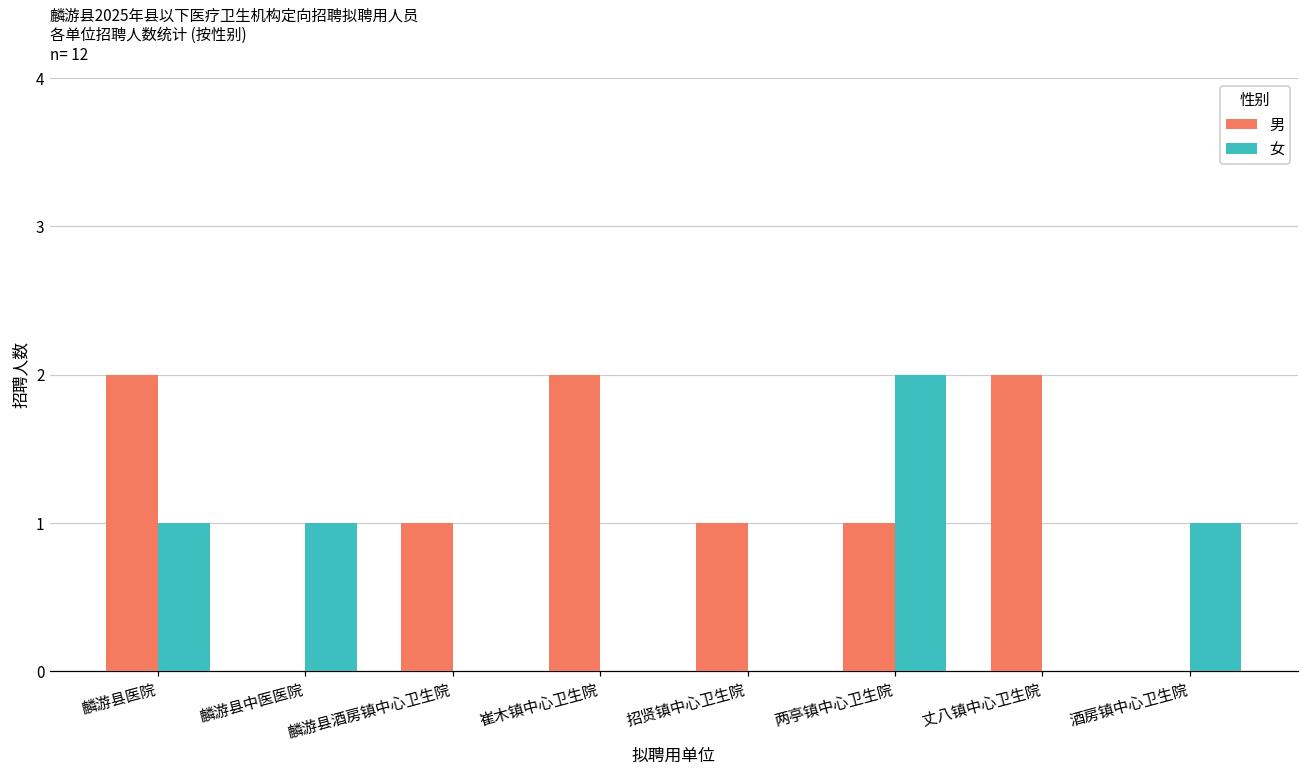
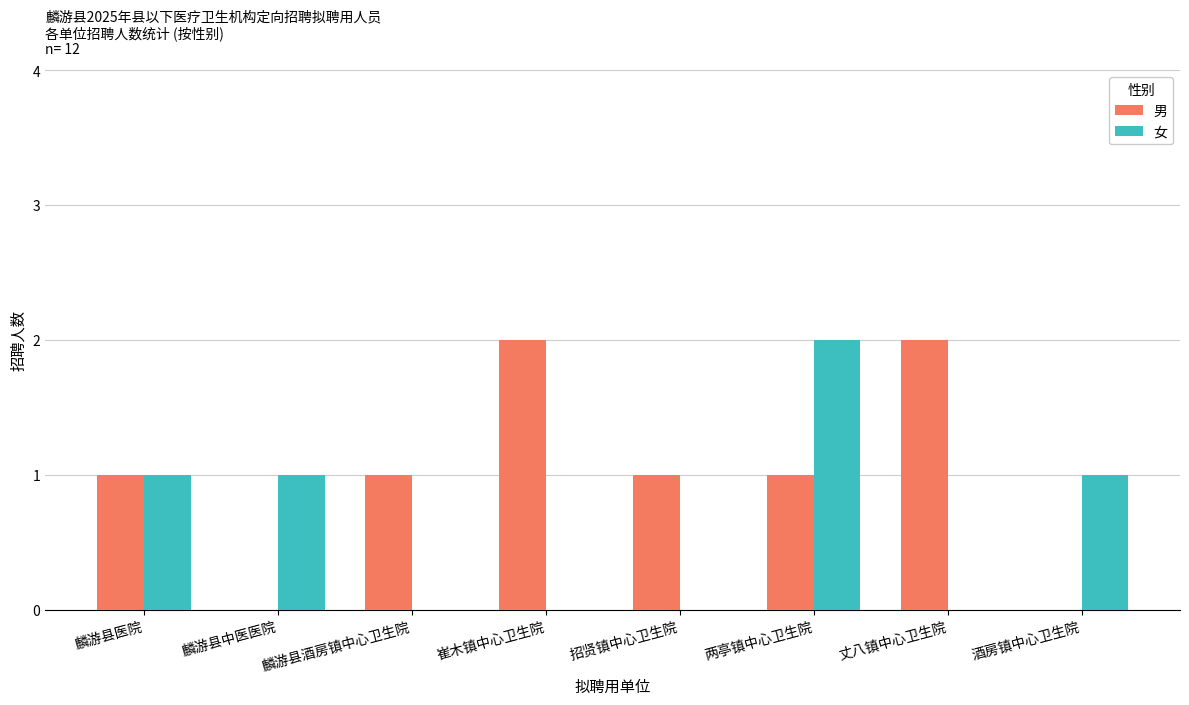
男, 麟游县医院: 2 -> 1
